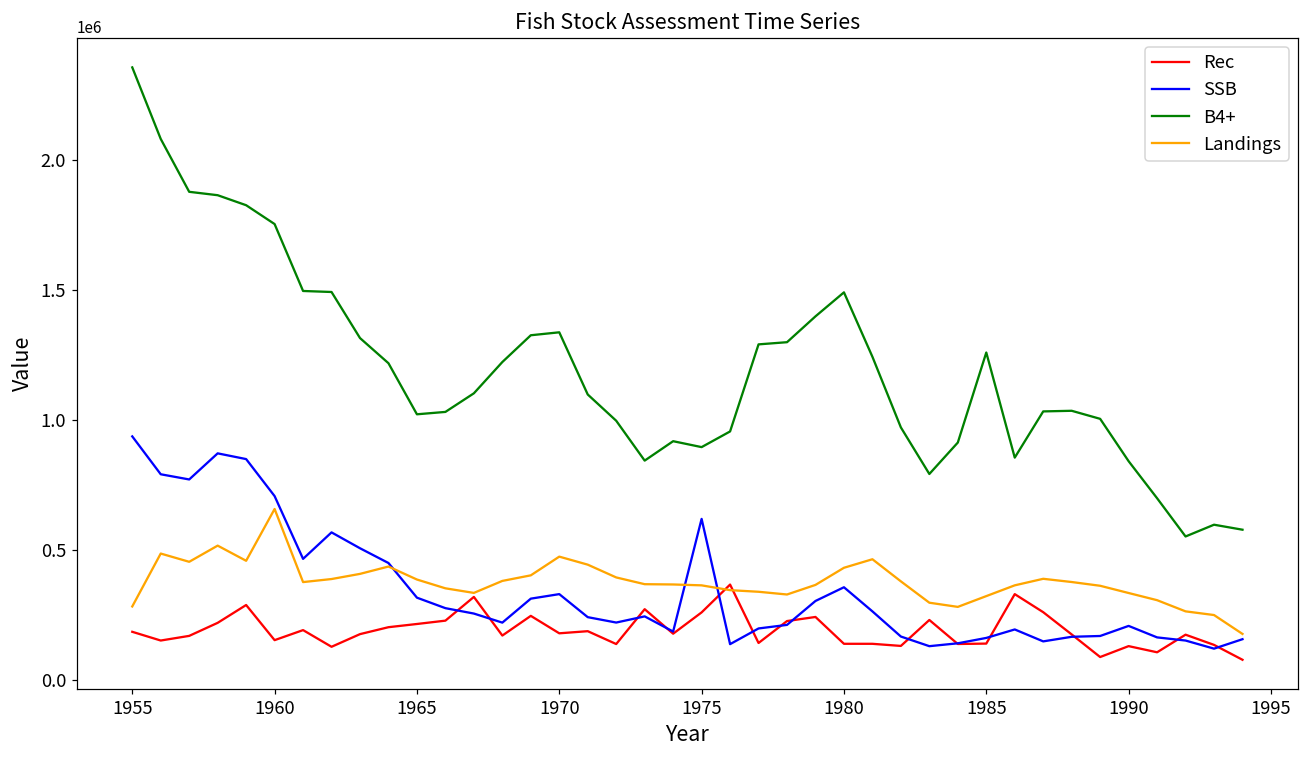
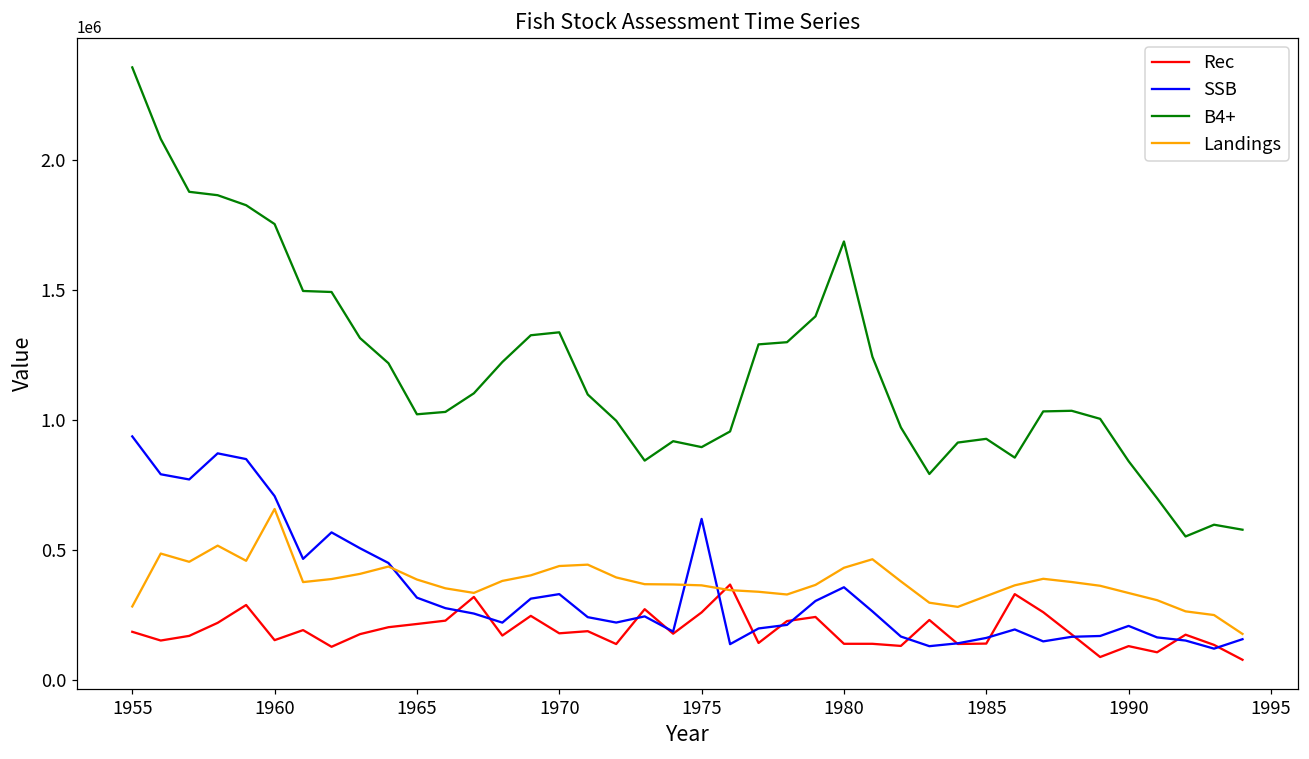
Landings, 1970: 480000 -> 440000
B4+, 1980: 1490000 -> 1690000
B4+, 1985: 1260000 -> 930000
